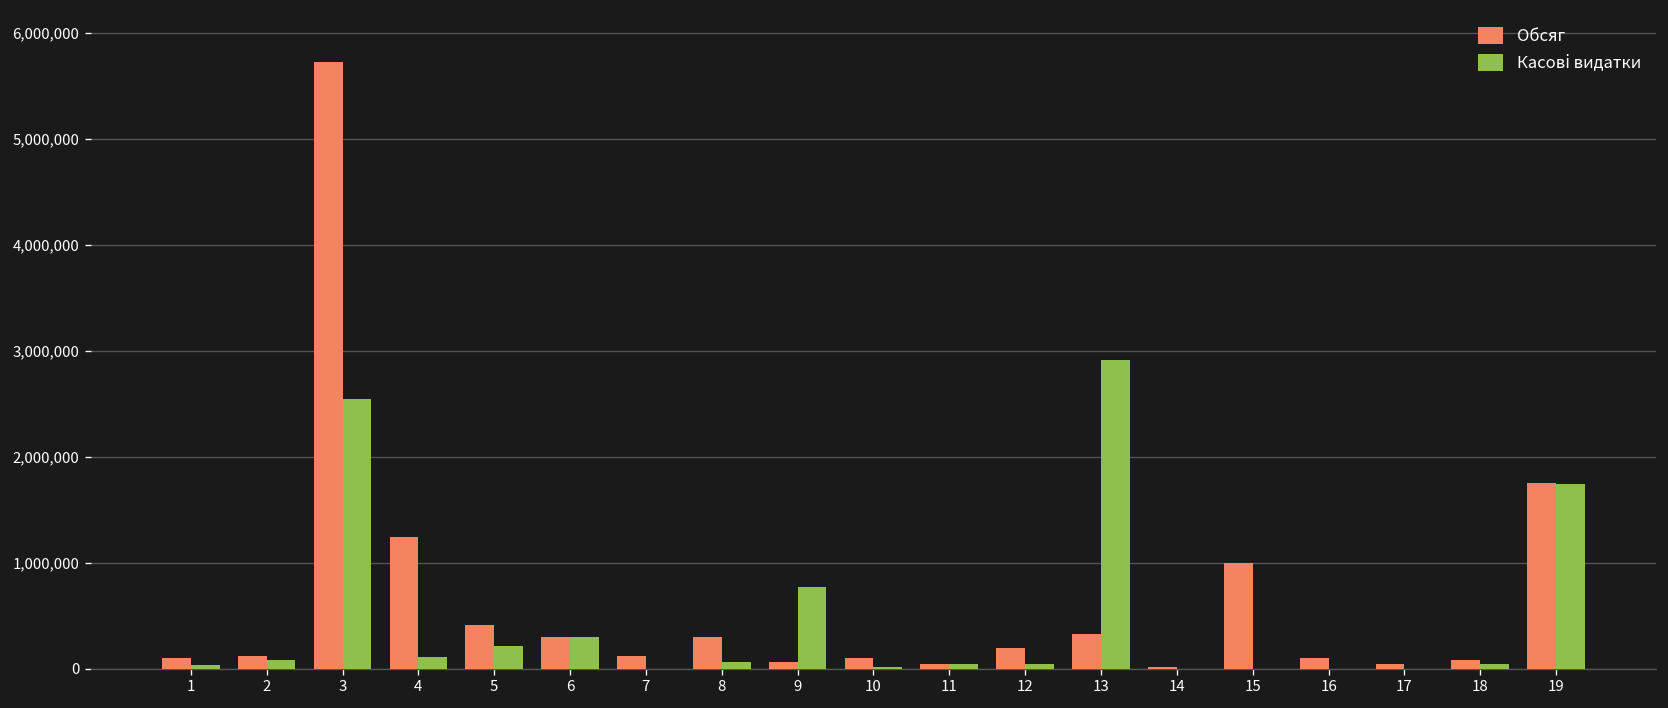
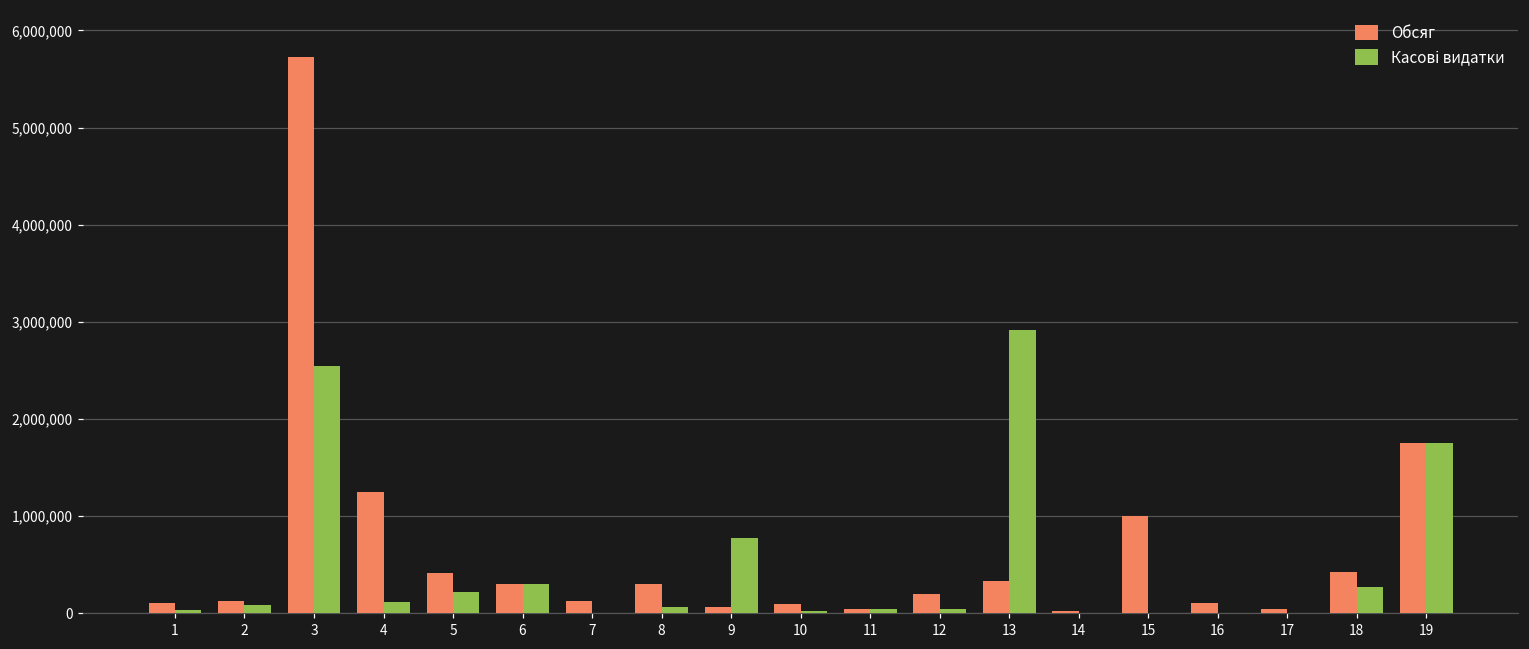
Обсяг, 18: 100,000 -> 400,000
Касові видатки, 18: 0 -> 300,000
